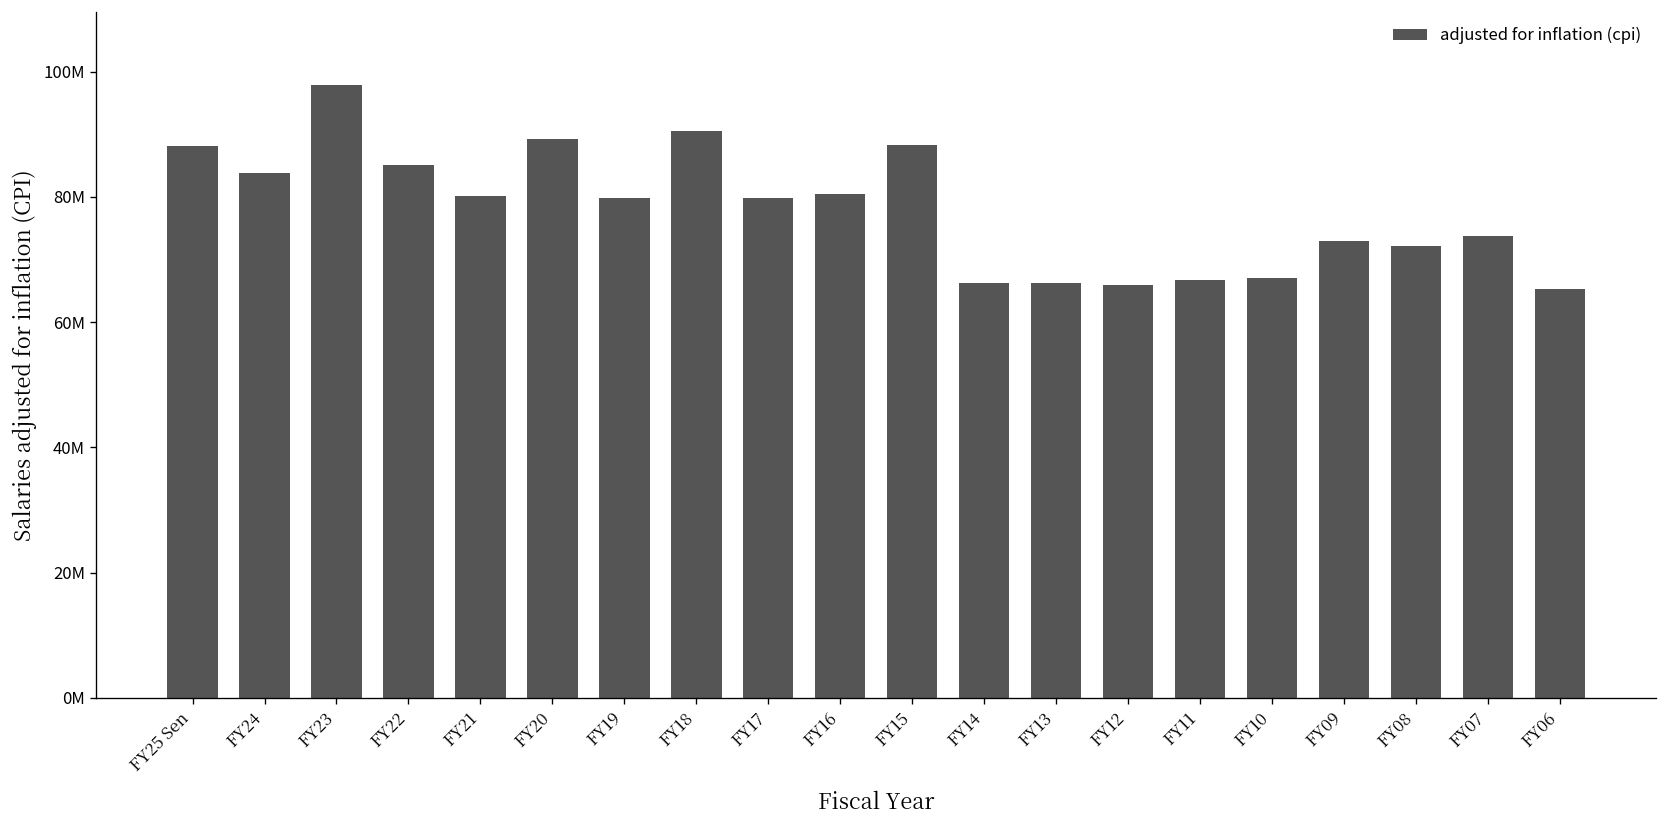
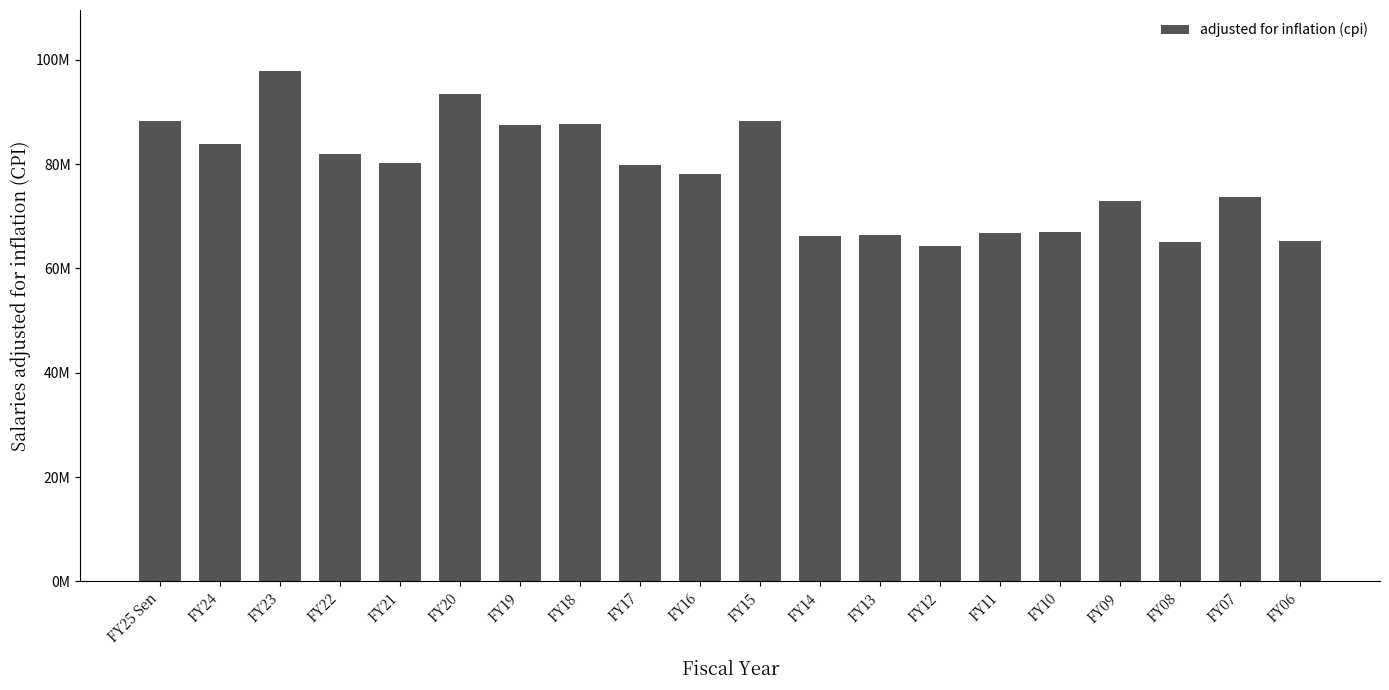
FY22: 85000000 -> 82000000
FY20: 89000000 -> 93000000
FY19: 80000000 -> 87000000
FY18: 91000000 -> 88000000
FY16: 81000000 -> 78000000
FY12: 66000000 -> 64000000
FY08: 72000000 -> 65000000
